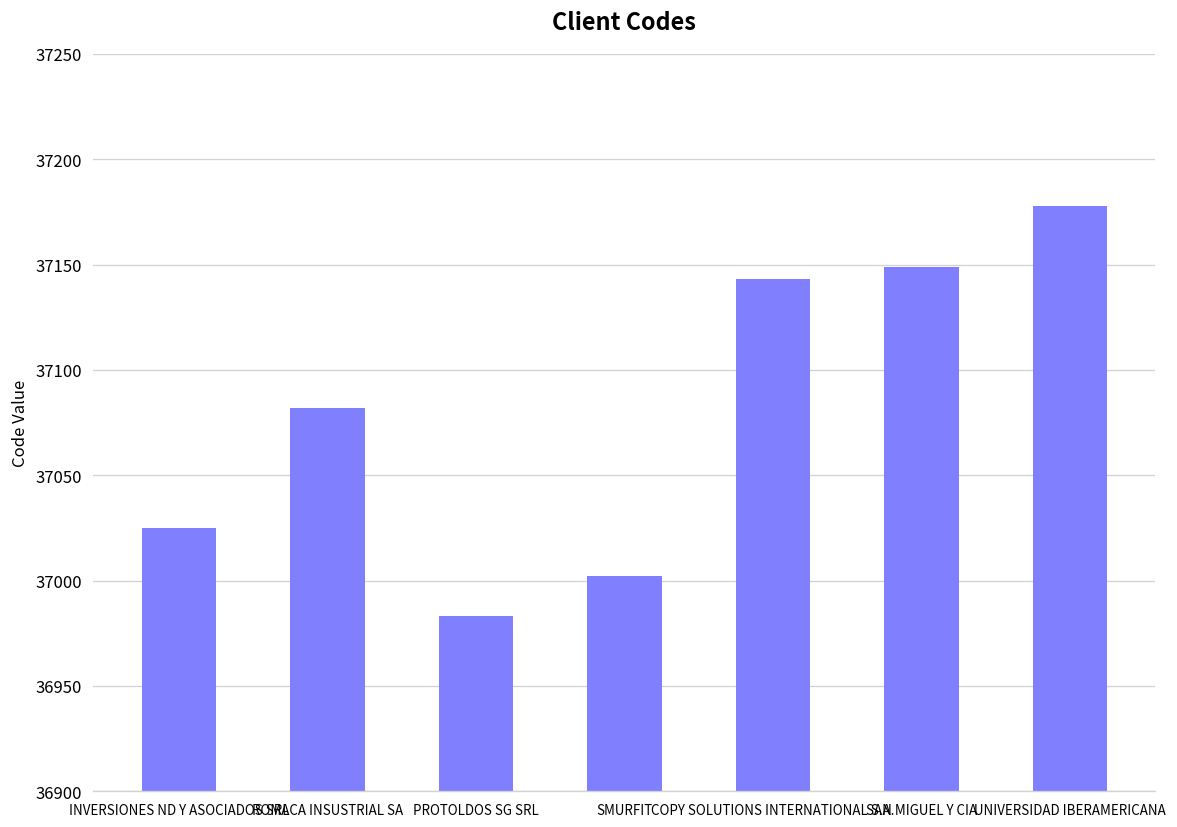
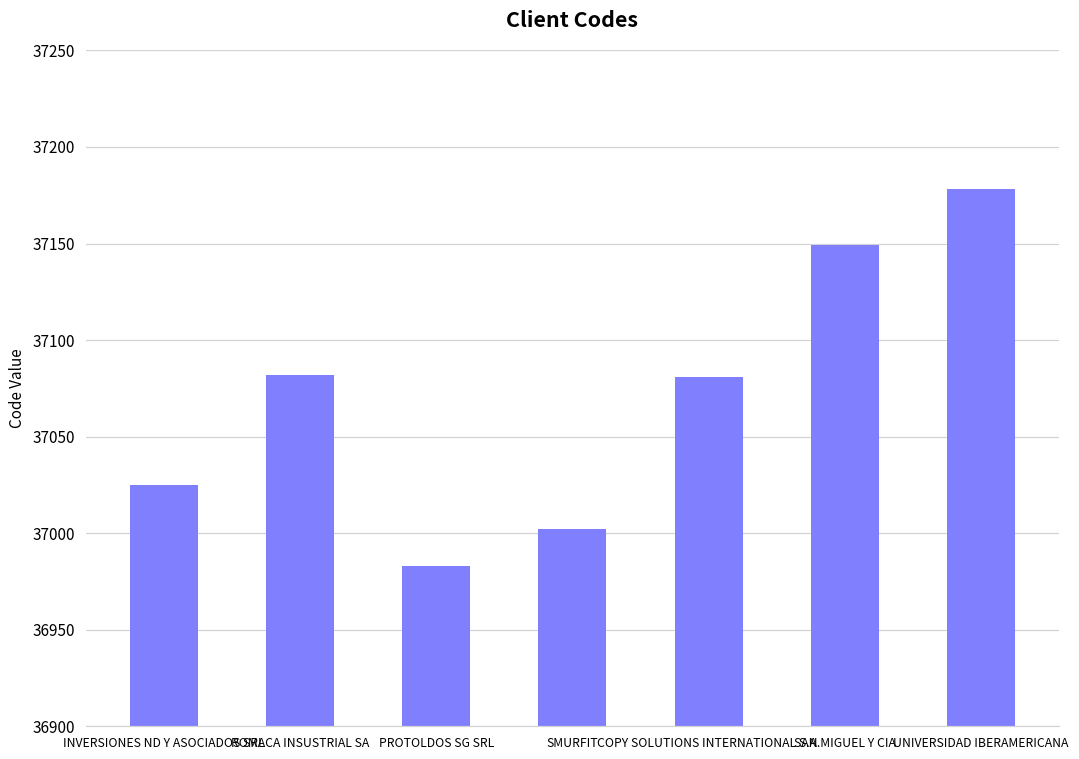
COPY SOLUTIONS INTERNATIONAL S.A.: 37143 -> 37081
